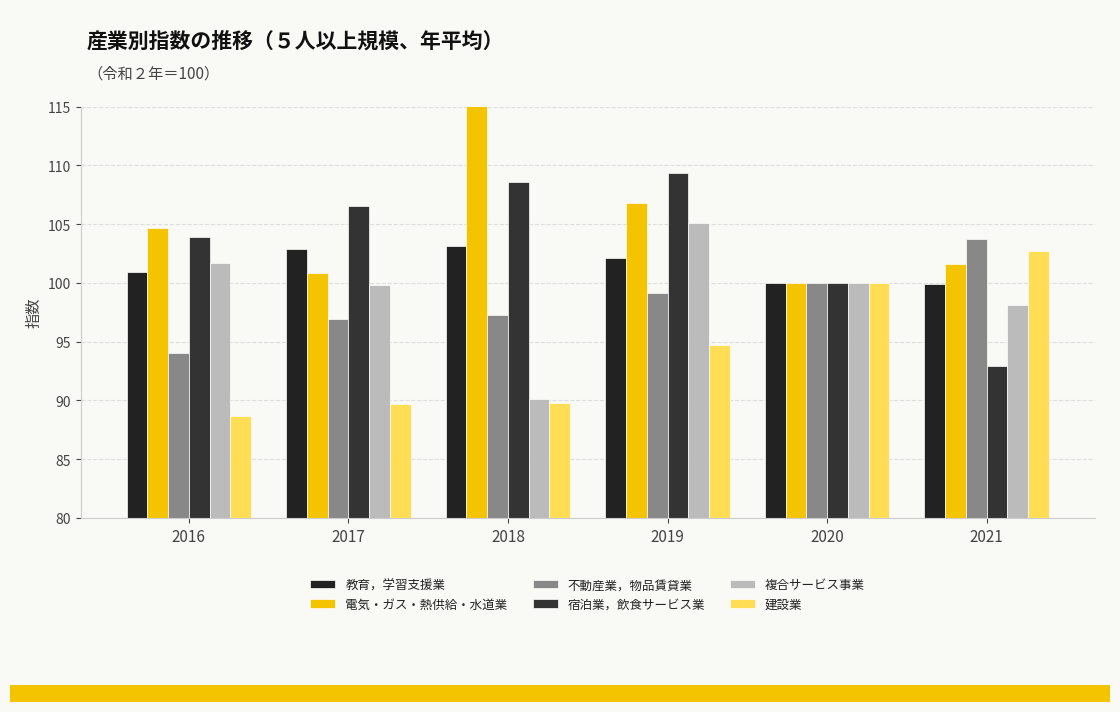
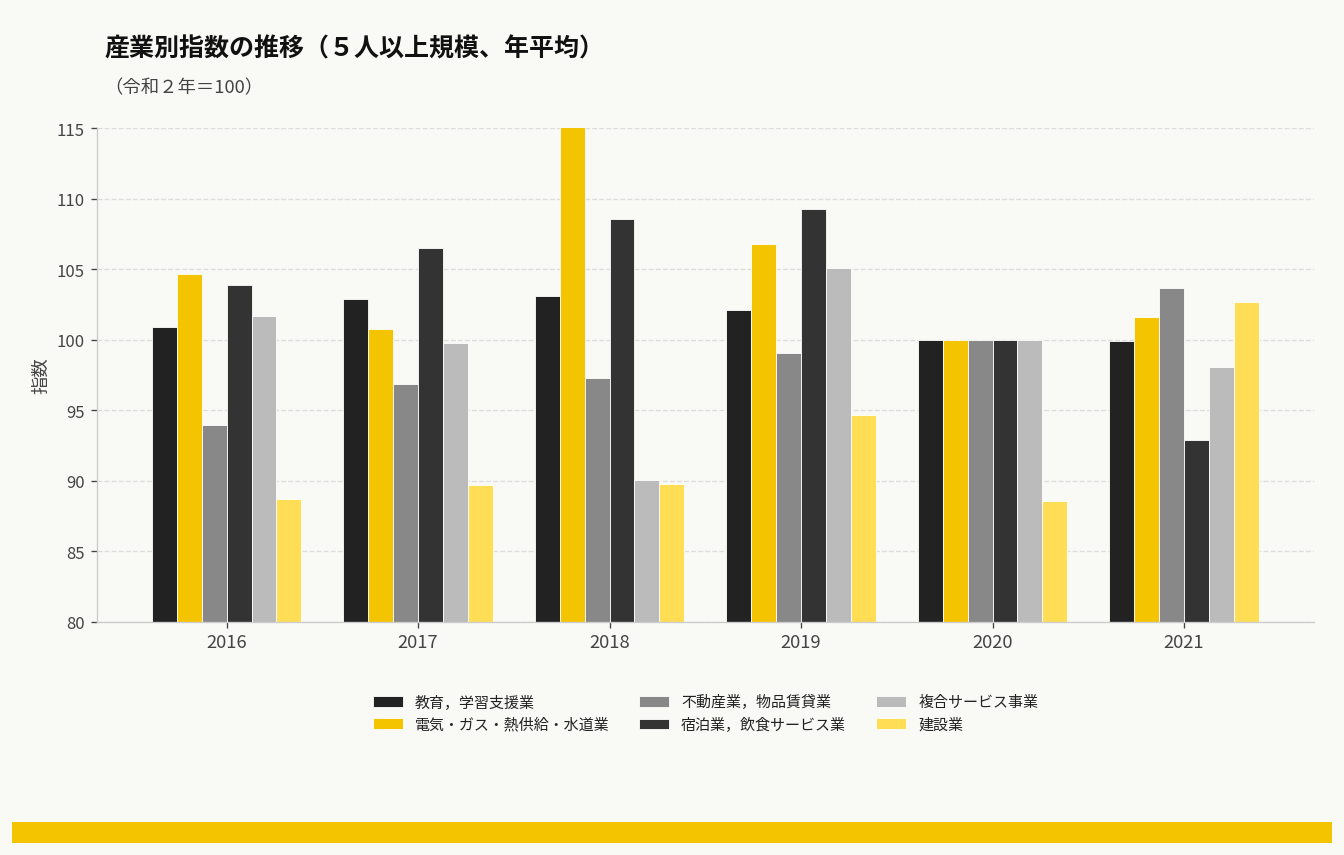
建設業, 2020: 100.0 -> 88.6
